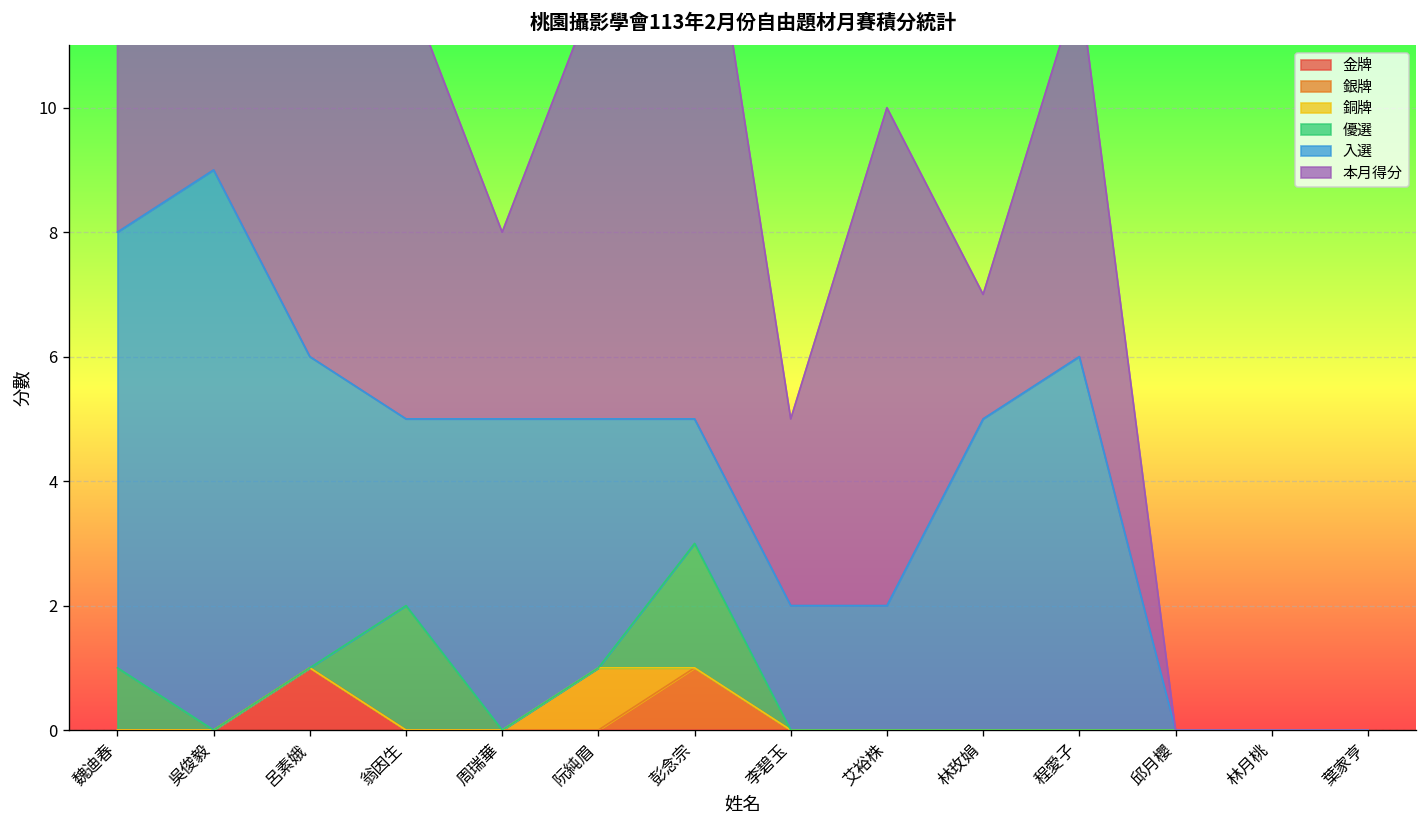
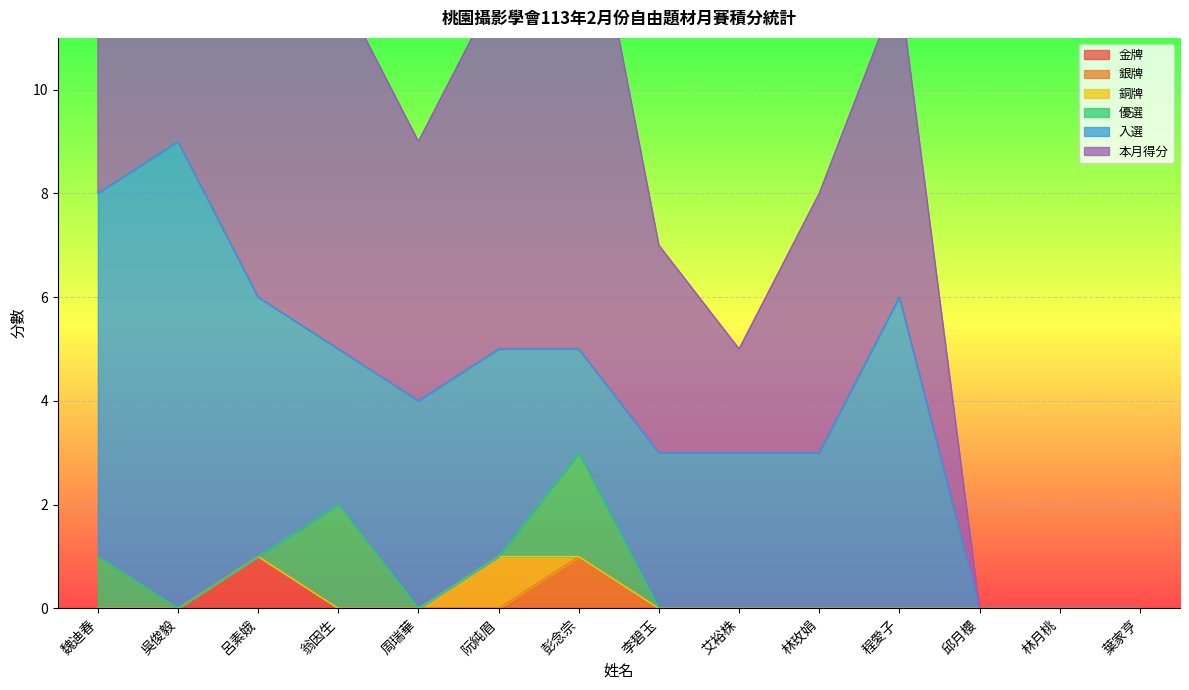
入選, 周瑞華: 5 -> 4
本月得分, 周瑞華: 3 -> 5
入選, 李碧玉: 2 -> 3
本月得分, 李碧玉: 3 -> 4
入選, 艾裕株: 2 -> 3
本月得分, 艾裕株: 8 -> 2
入選, 林玫娟: 5 -> 3
本月得分, 林玫娟: 2 -> 5
